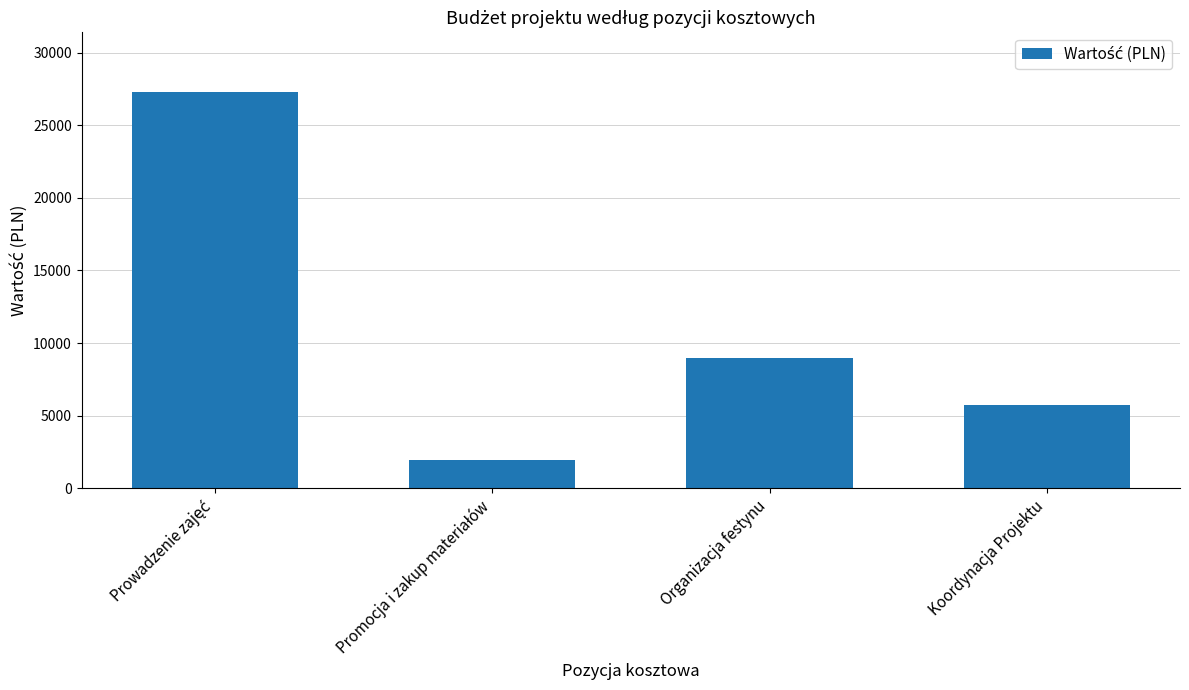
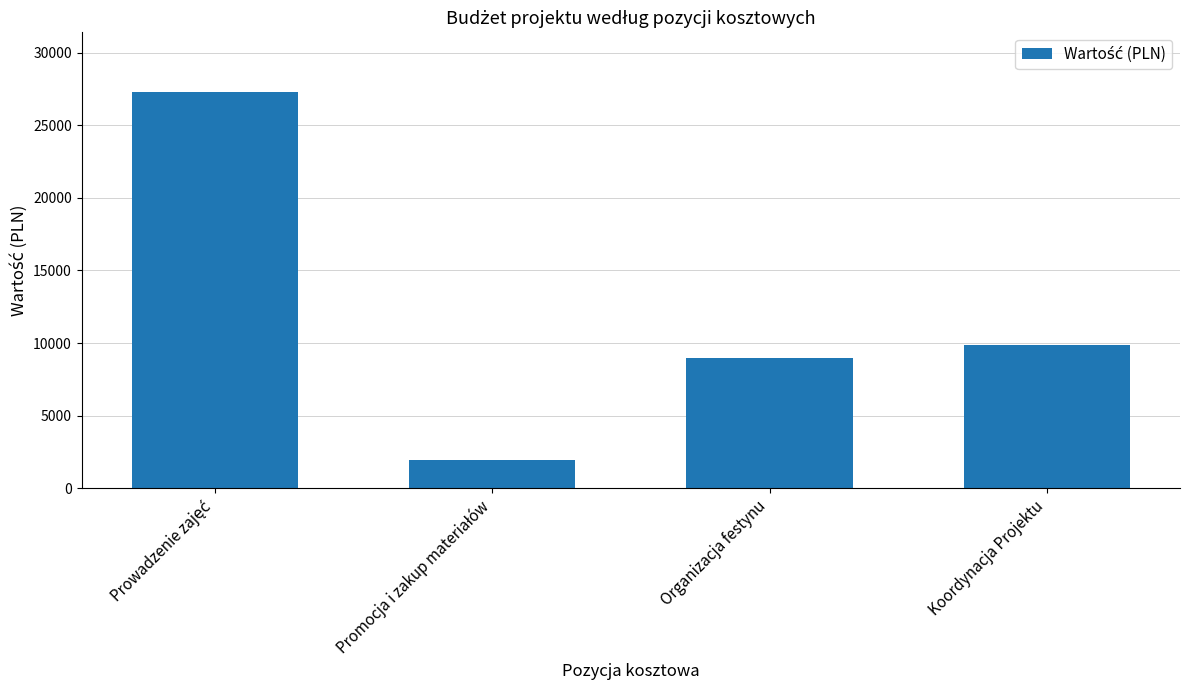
Koordynacja Projektu: 5800 -> 9900
